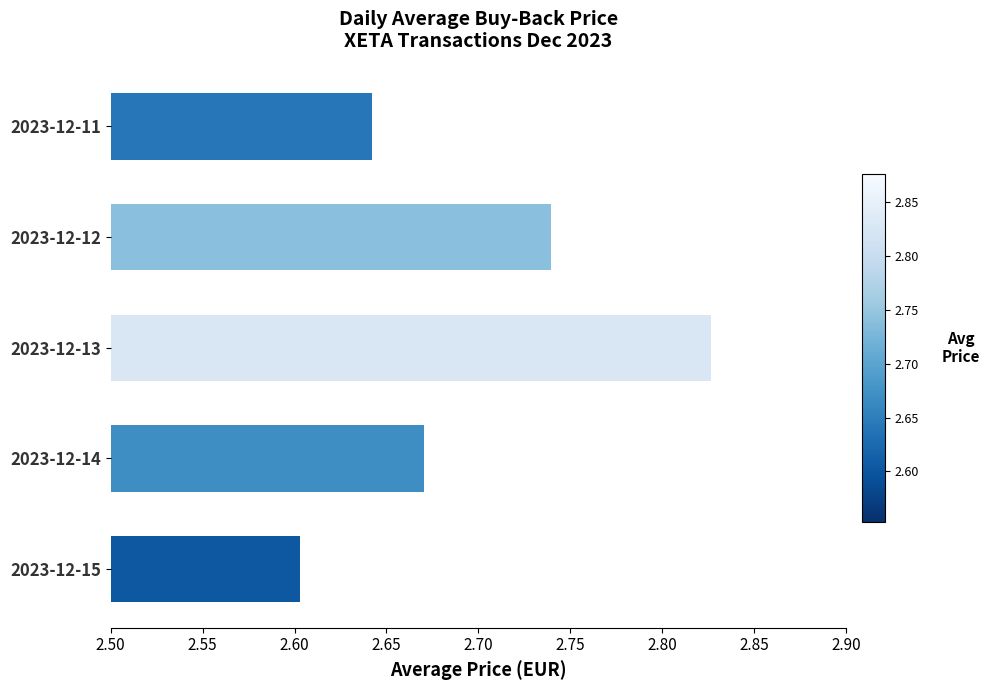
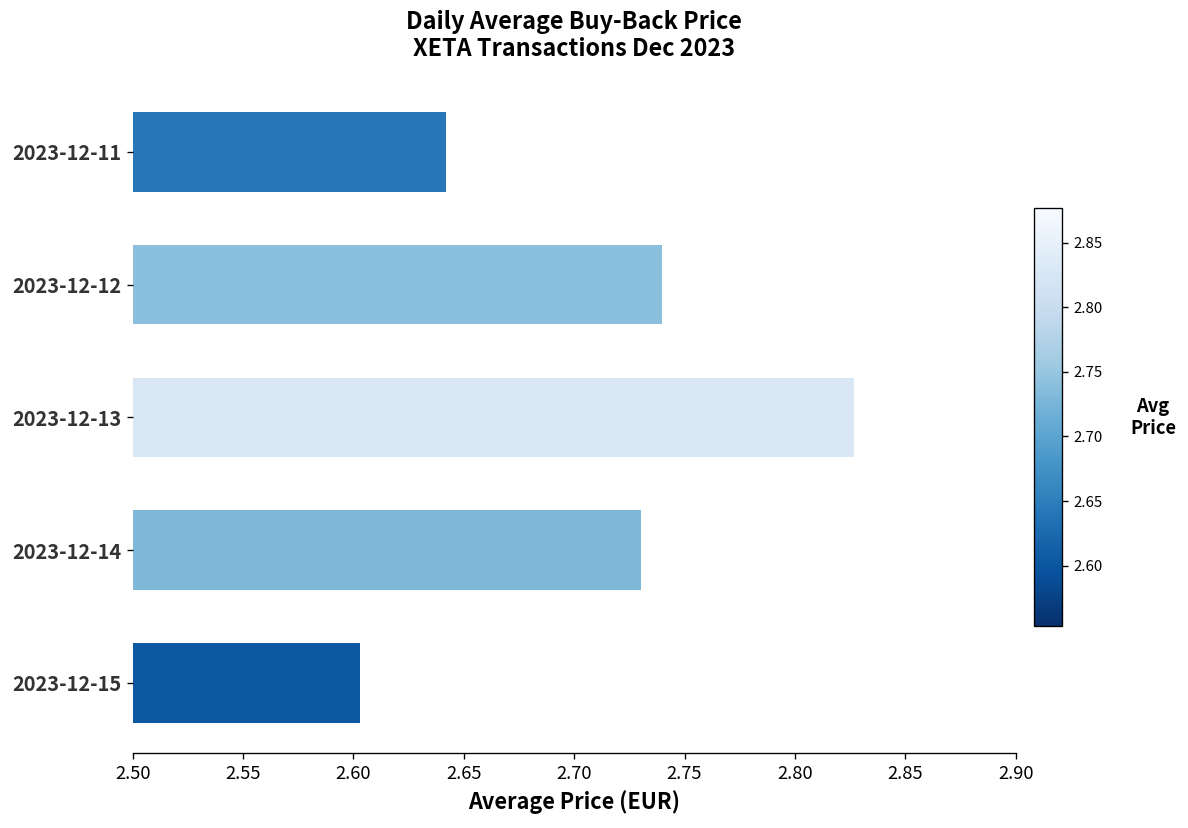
2023-12-14: 2.671 -> 2.730
